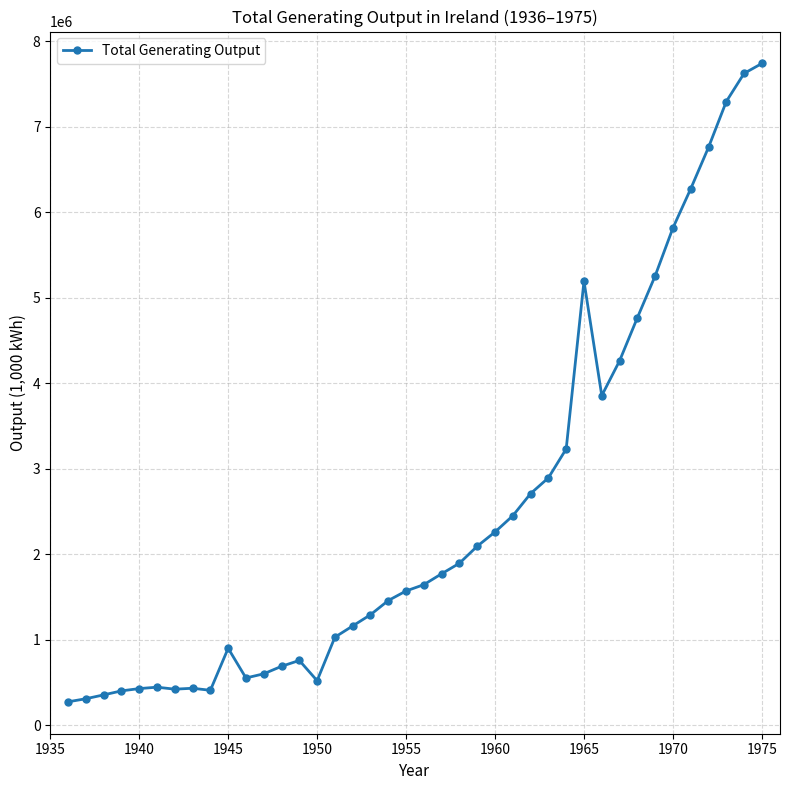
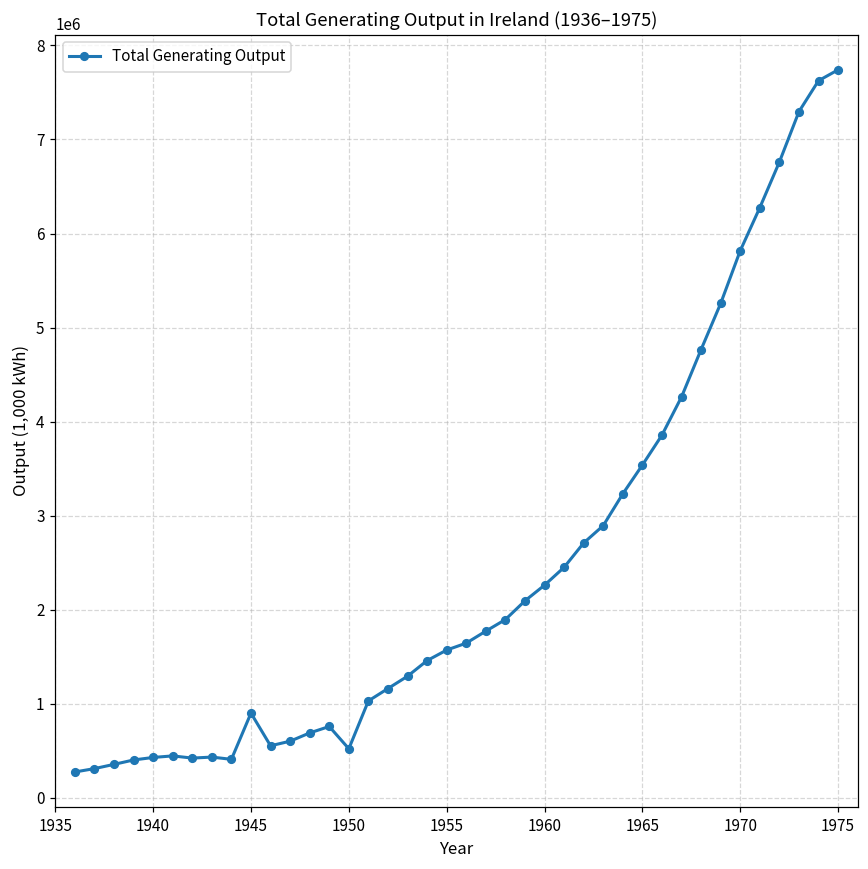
1965: 5200000 -> 3500000
